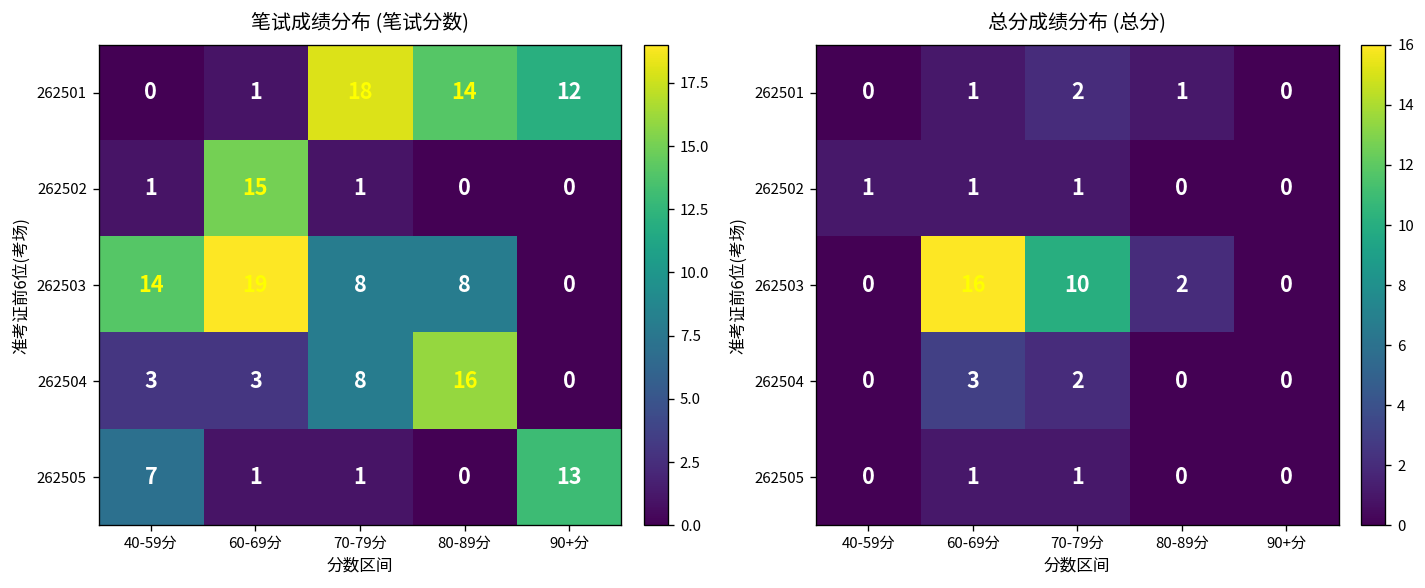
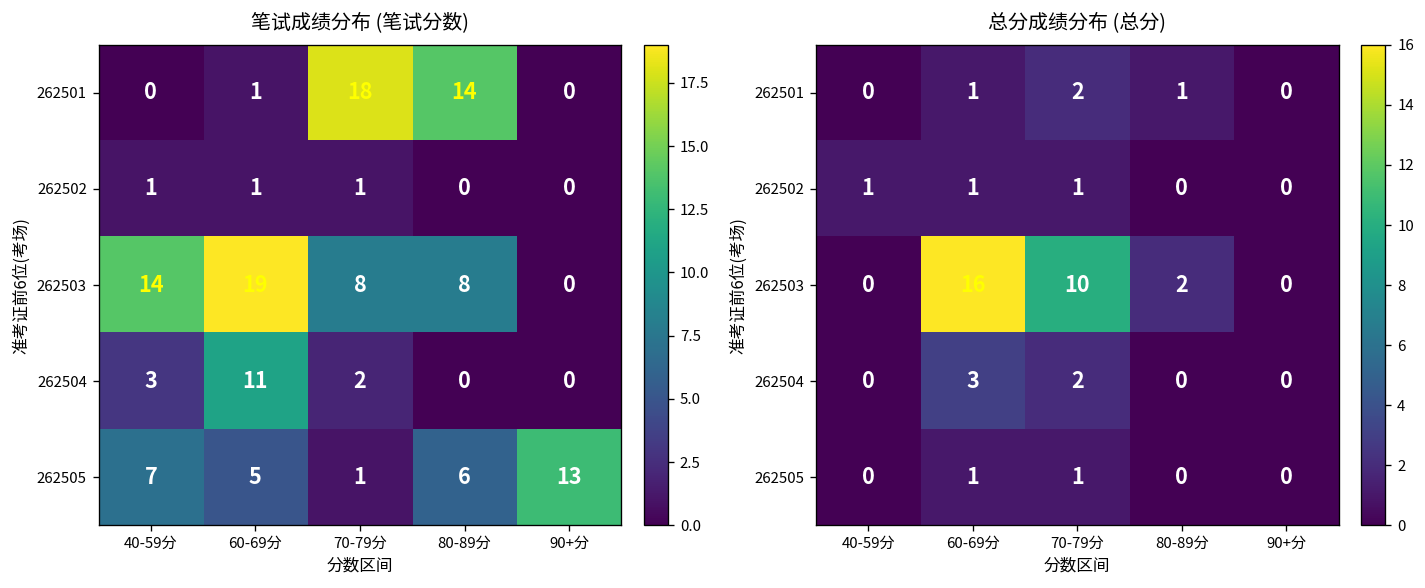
笔试成绩分布 (笔试分数), 262501, 90+分: 12 -> 0
笔试成绩分布 (笔试分数), 262502, 60-69分: 15 -> 1
笔试成绩分布 (笔试分数), 262504, 60-69分: 3 -> 11
笔试成绩分布 (笔试分数), 262504, 70-79分: 8 -> 2
笔试成绩分布 (笔试分数), 262504, 80-89分: 16 -> 0
笔试成绩分布 (笔试分数), 262505, 60-69分: 1 -> 5
笔试成绩分布 (笔试分数), 262505, 80-89分: 0 -> 6
